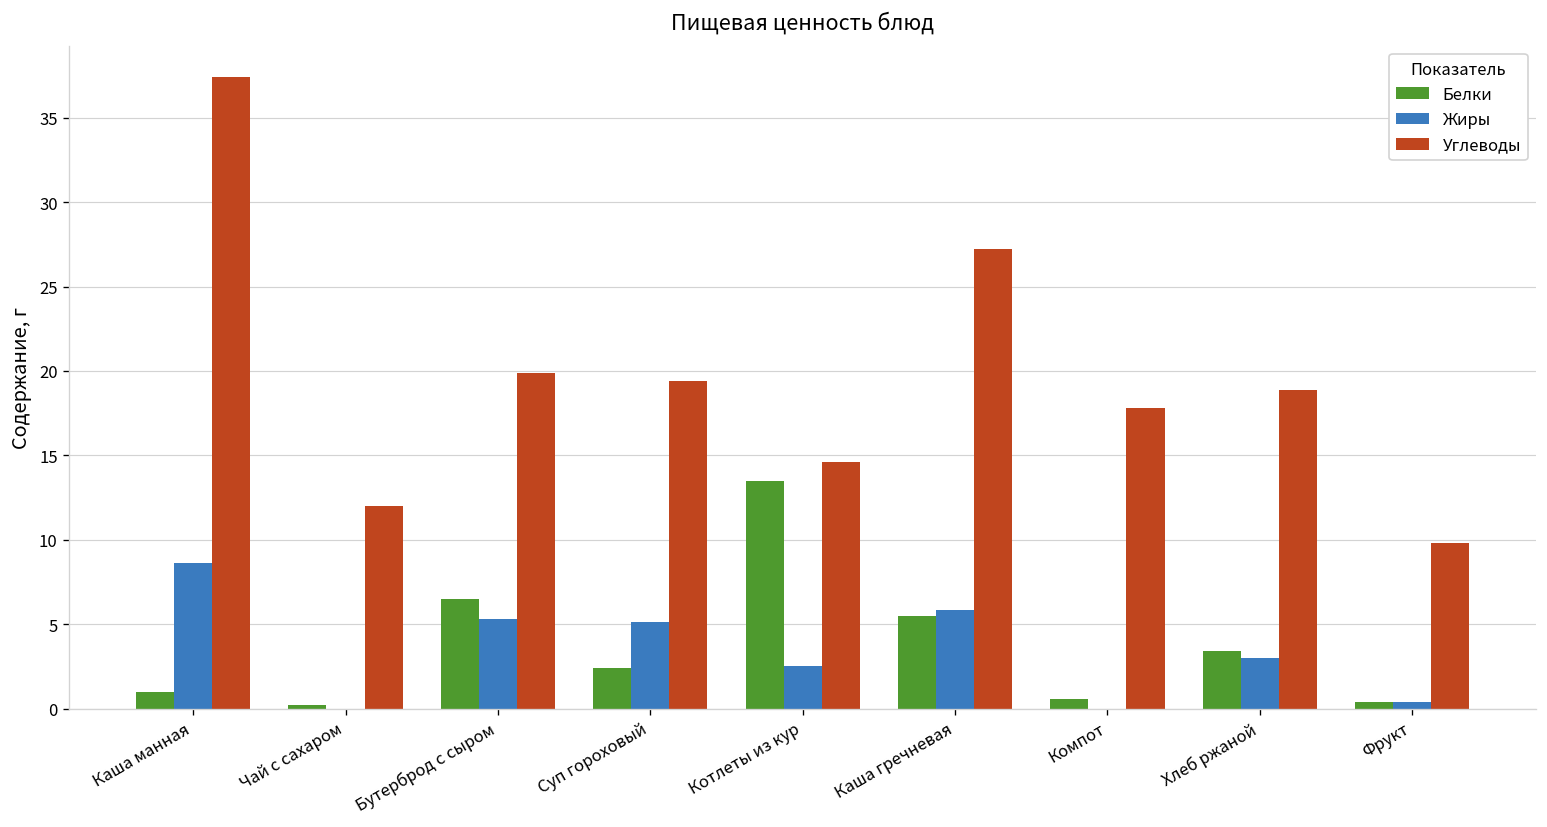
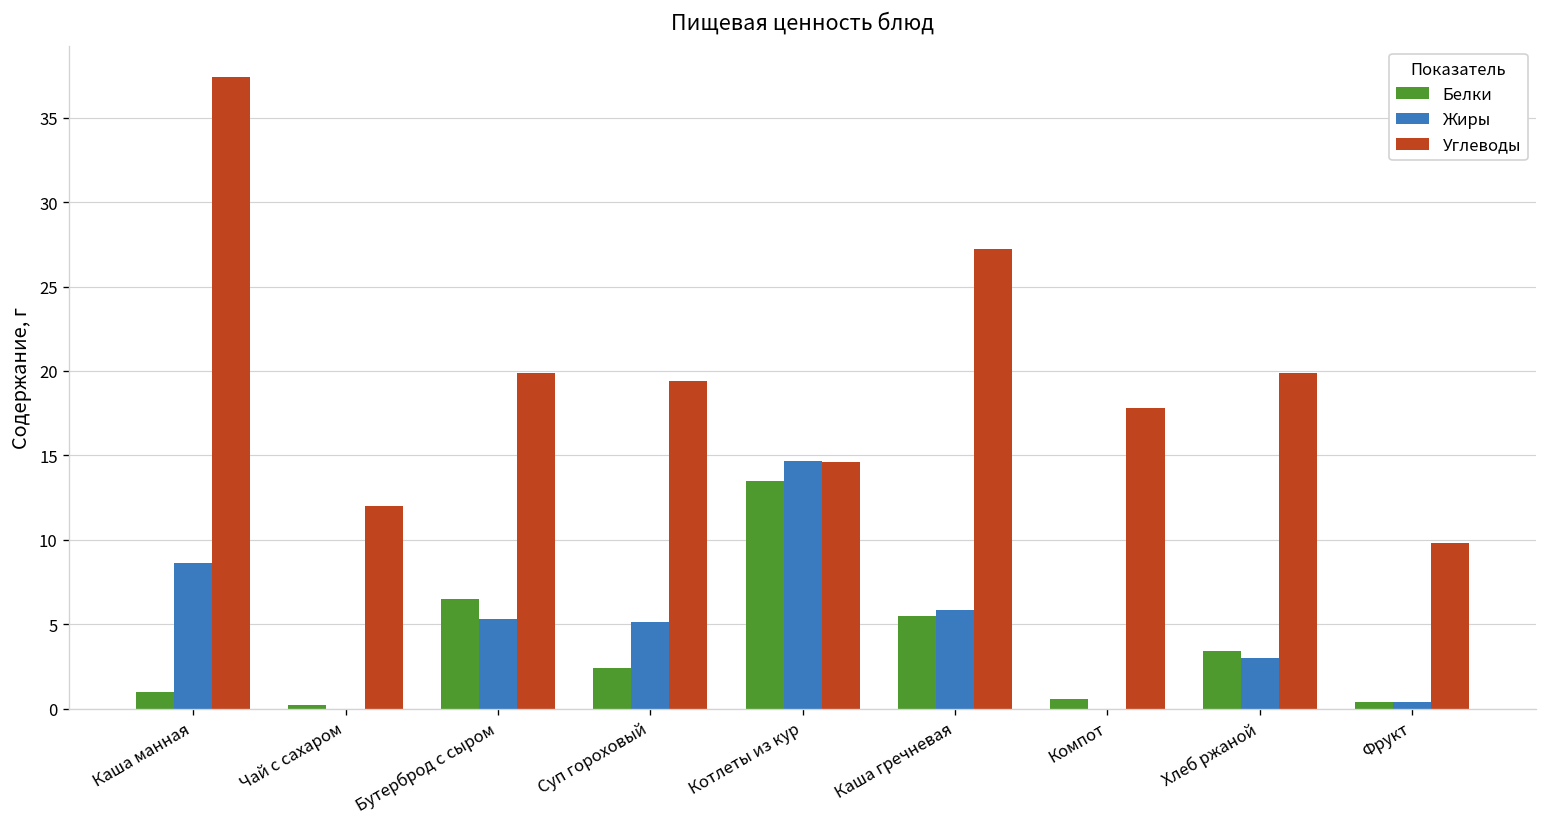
Жиры, Котлеты из кур: 2.5 -> 14.7
Углеводы, Хлеб ржаной: 18.9 -> 19.9
